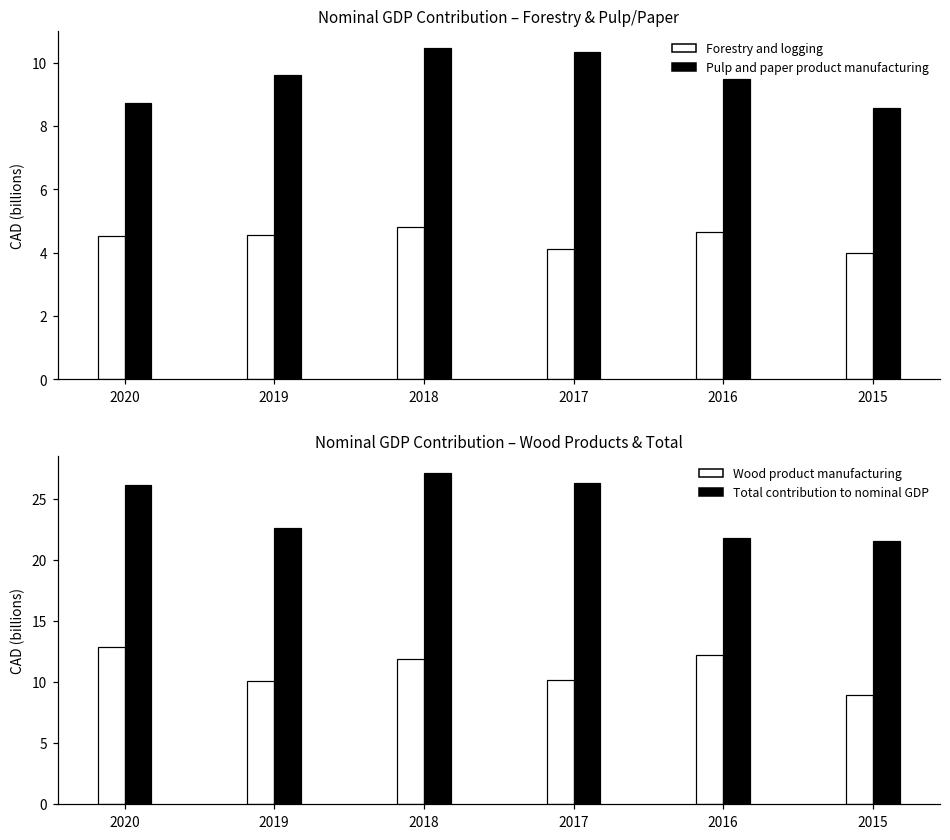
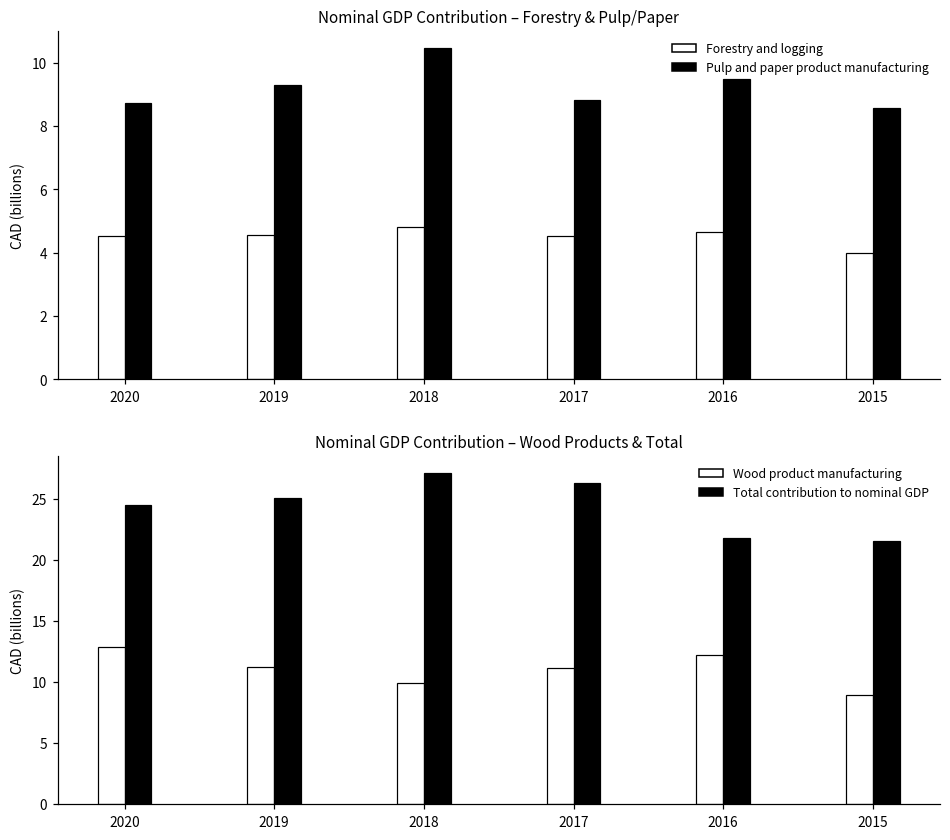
Nominal GDP Contribution – Forestry & Pulp/Paper, Pulp and paper product manufacturing, 2019: 9.6 -> 9.3
Nominal GDP Contribution – Forestry & Pulp/Paper, Forestry and logging, 2017: 4.1 -> 4.5
Nominal GDP Contribution – Forestry & Pulp/Paper, Pulp and paper product manufacturing, 2017: 10.3 -> 8.8
Nominal GDP Contribution – Wood Products & Total, Total contribution to nominal GDP, 2020: 26.1 -> 24.5
Nominal GDP Contribution – Wood Products & Total, Wood product manufacturing, 2019: 10.1 -> 11.2
Nominal GDP Contribution – Wood Products & Total, Total contribution to nominal GDP, 2019: 22.6 -> 25.1
Nominal GDP Contribution – Wood Products & Total, Wood product manufacturing, 2018: 11.9 -> 9.9
Nominal GDP Contribution – Wood Products & Total, Wood product manufacturing, 2017: 10.2 -> 11.1
